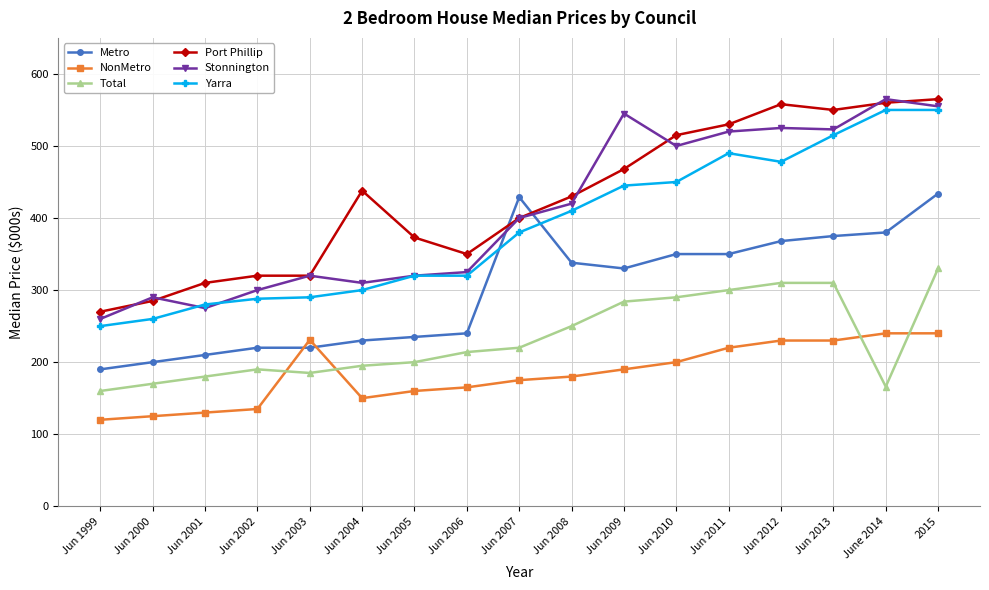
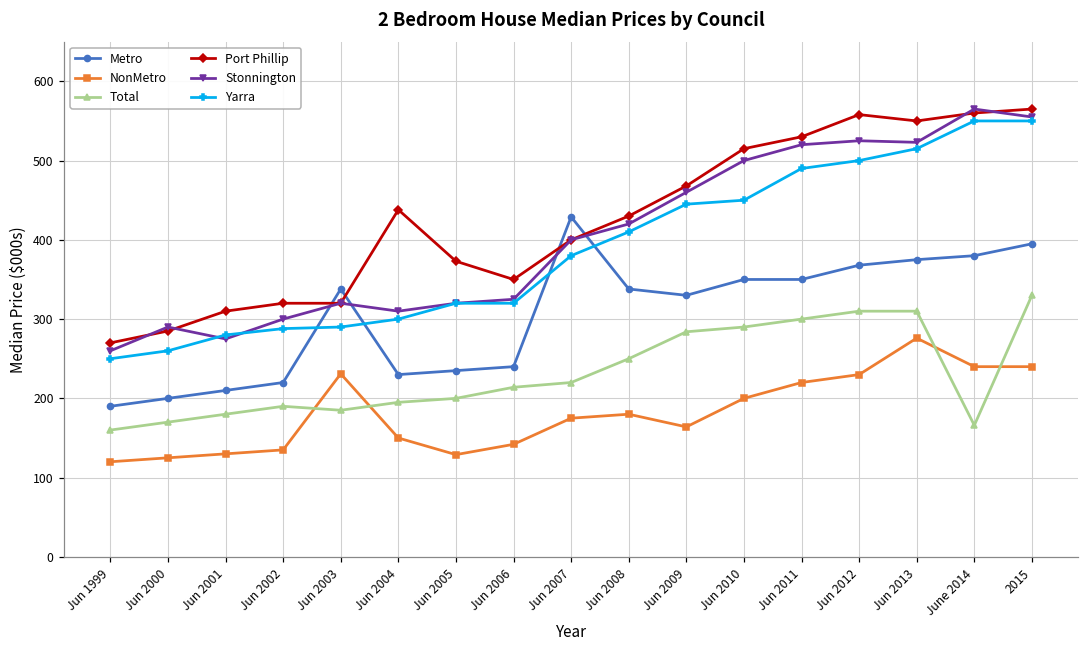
Metro, Jun 2003: 220 -> 340
NonMetro, Jun 2005: 160 -> 130
NonMetro, Jun 2006: 170 -> 140
NonMetro, Jun 2009: 190 -> 160
Stonnington, Jun 2009: 550 -> 460
Yarra, Jun 2012: 480 -> 500
NonMetro, Jun 2013: 230 -> 280
Metro, 2015: 430 -> 400
